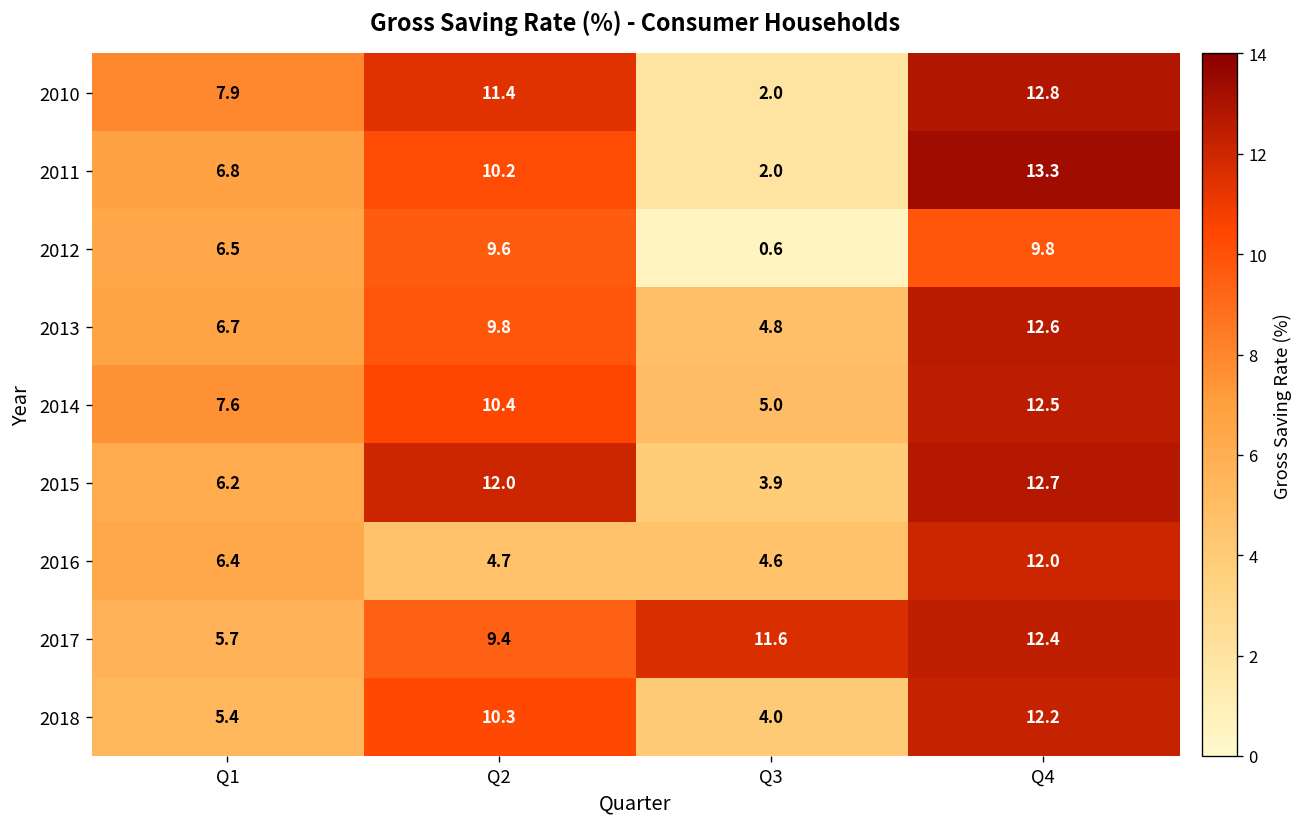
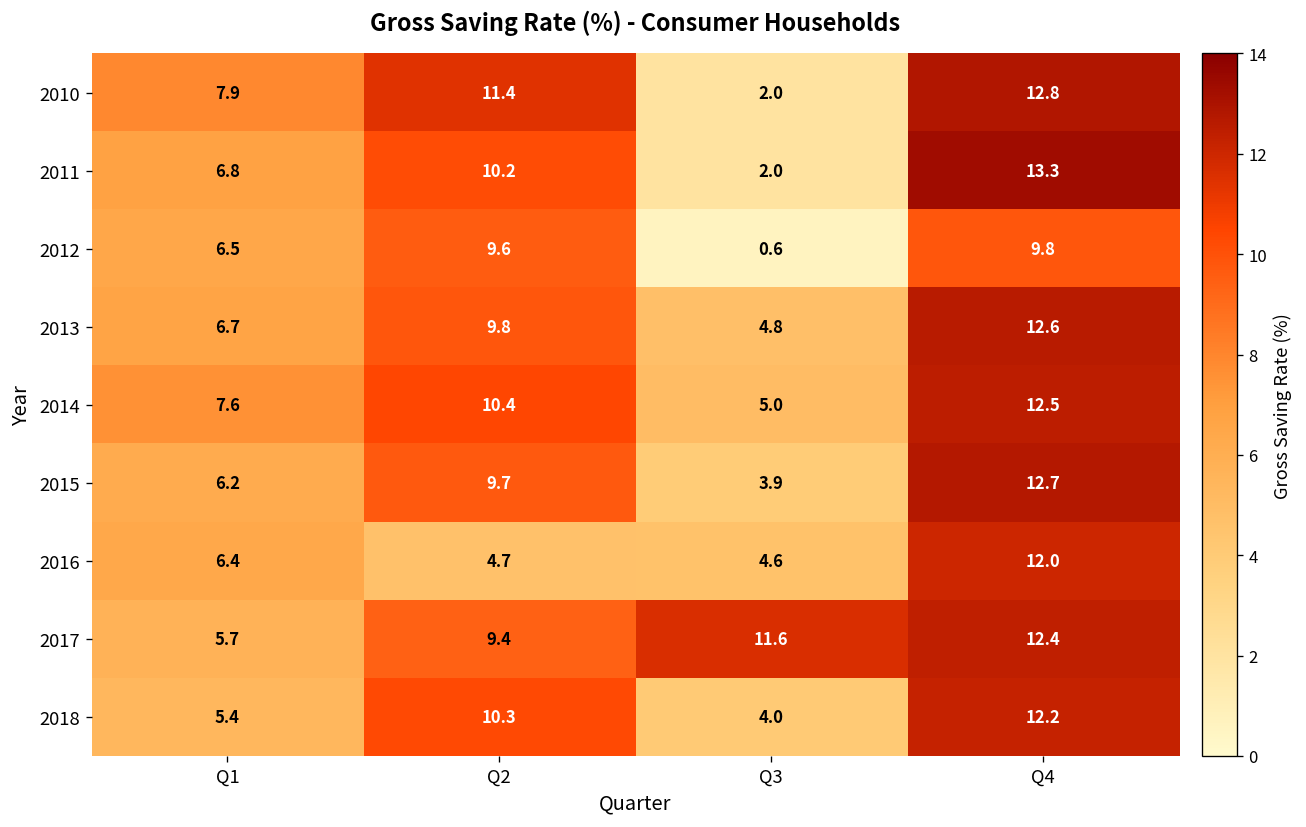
2015, Q2: 12.0 -> 9.7
